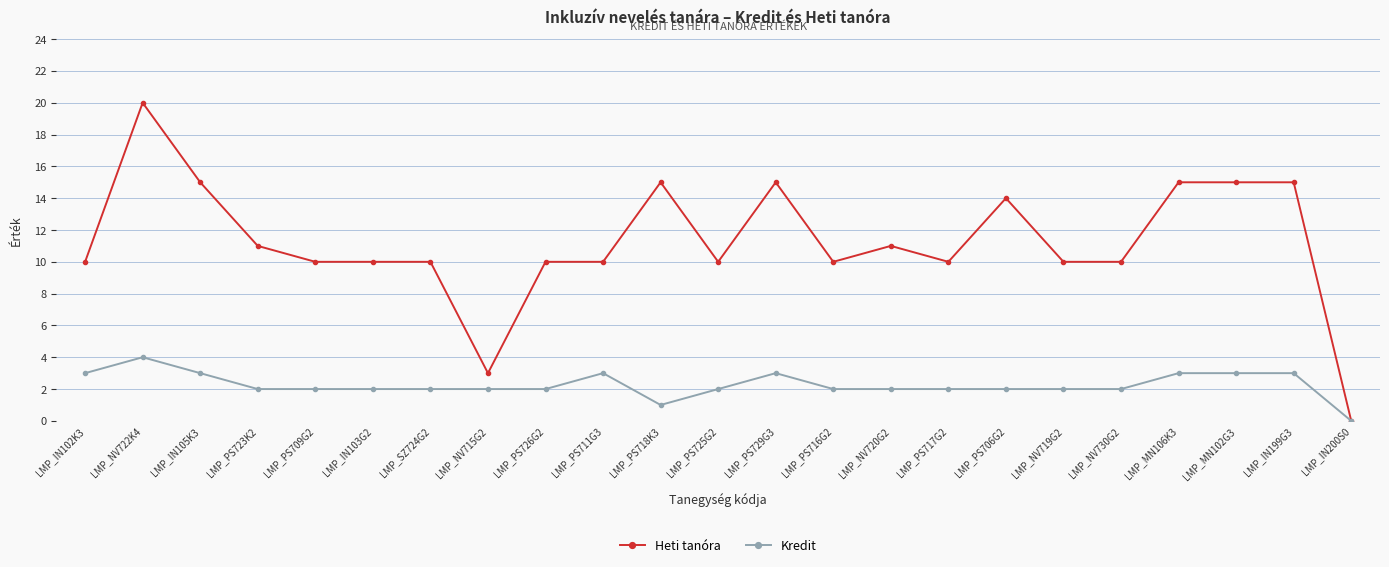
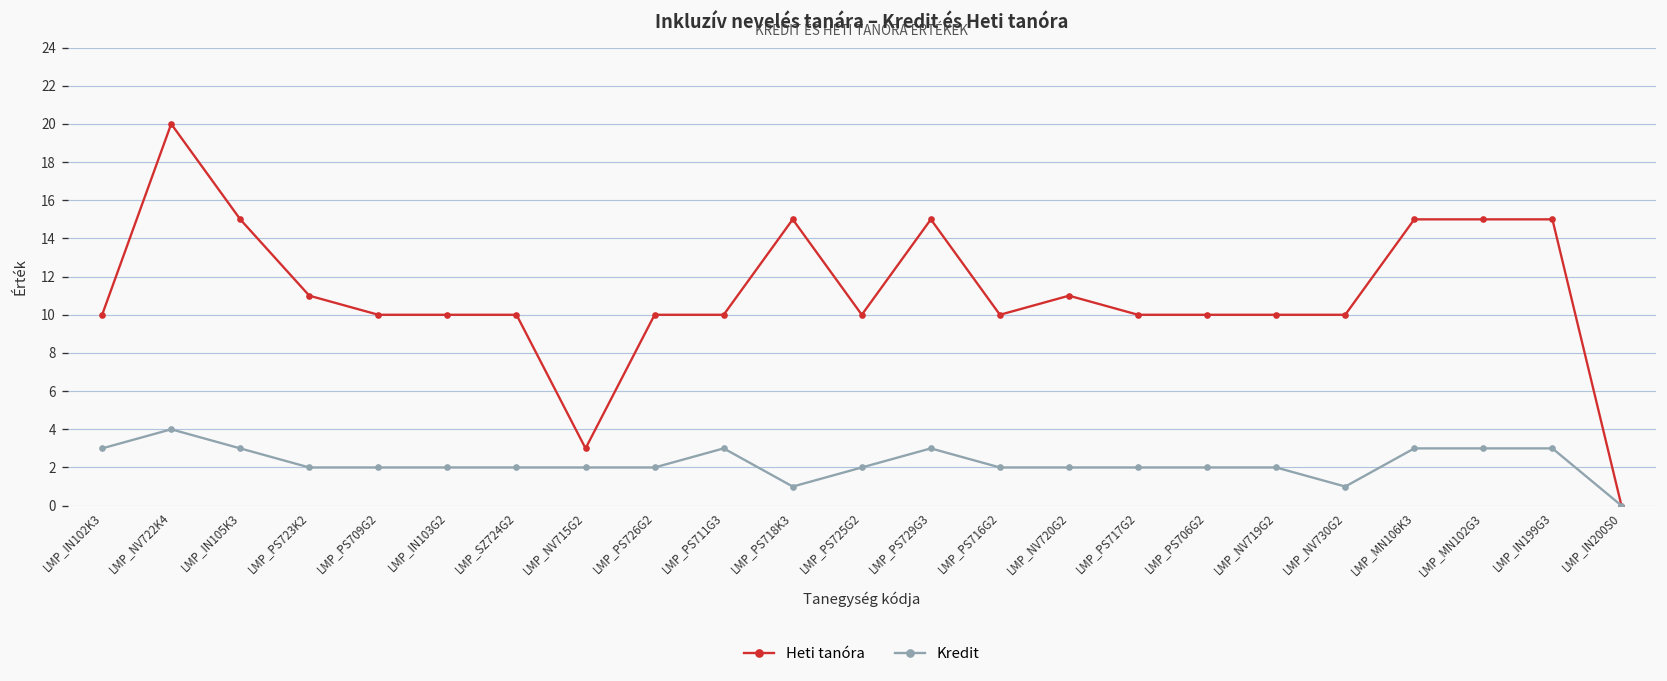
Heti tanóra, LMP_PS706G2: 14 -> 10
Kredit, LMP_NV730G2: 2 -> 1
